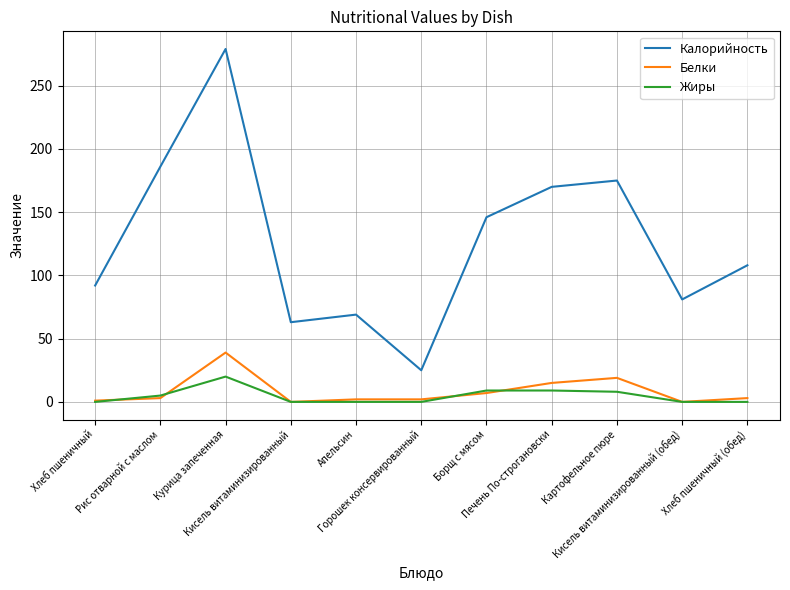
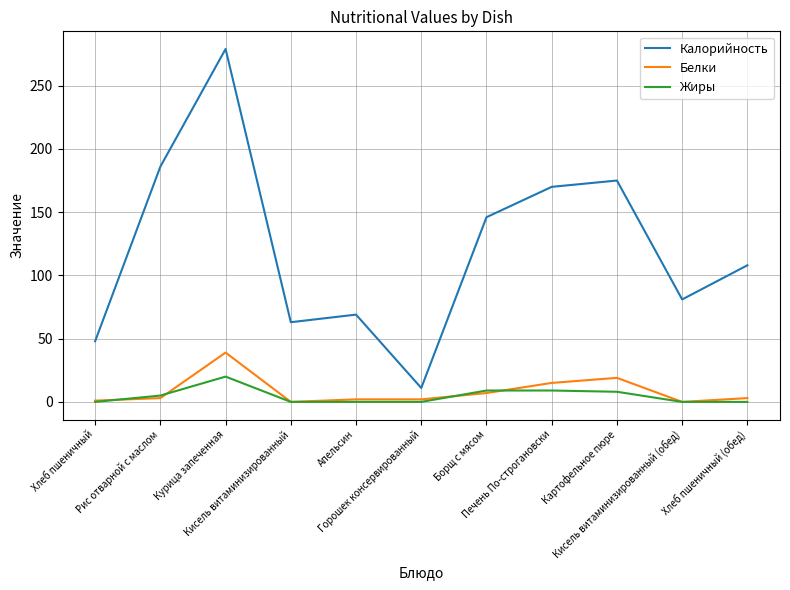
Калорийность, Хлеб пшеничный: 92 -> 48
Калорийность, Горошек консервированный: 25 -> 11
